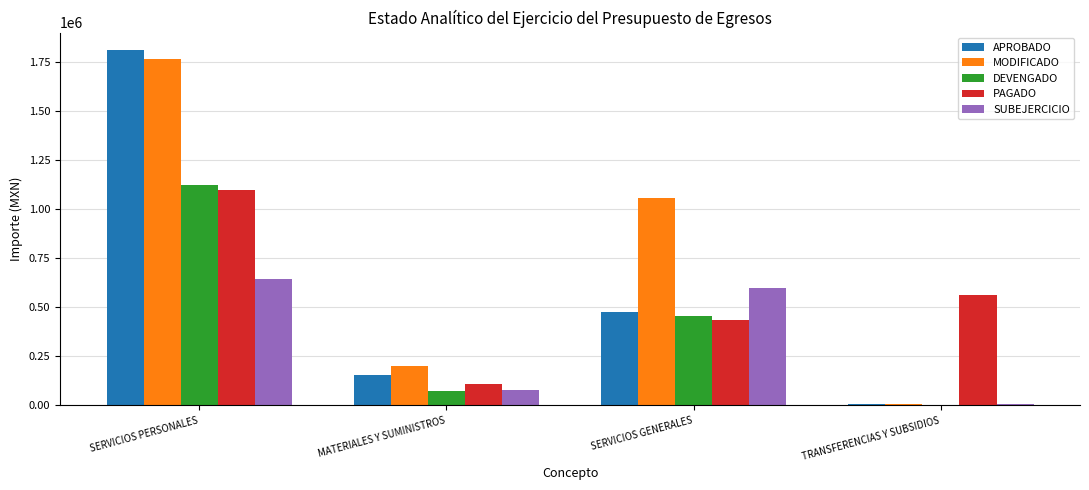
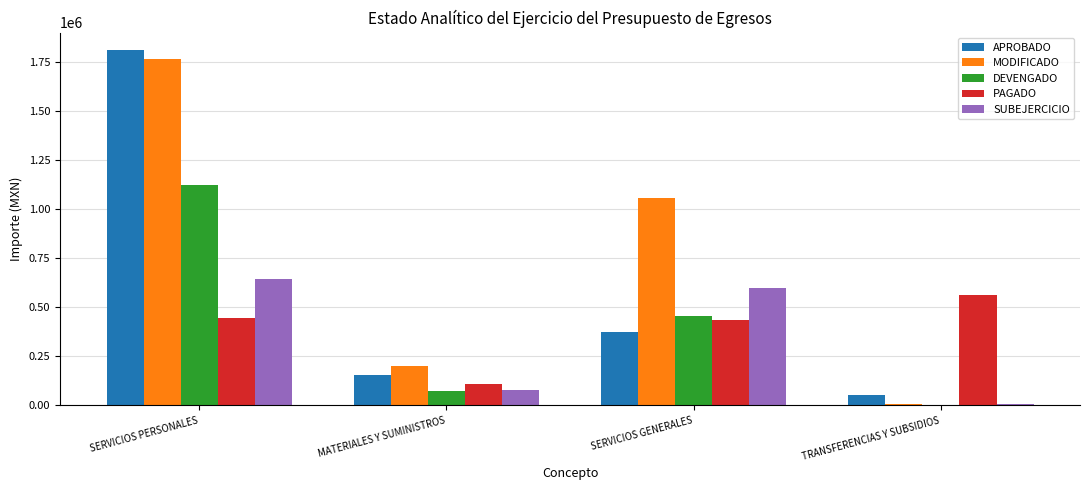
PAGADO, SERVICIOS PERSONALES: 1100000 -> 450000
APROBADO, SERVICIOS GENERALES: 480000 -> 380000
APROBADO, TRANSFERENCIAS Y SUBSIDIOS: 10000 -> 50000
